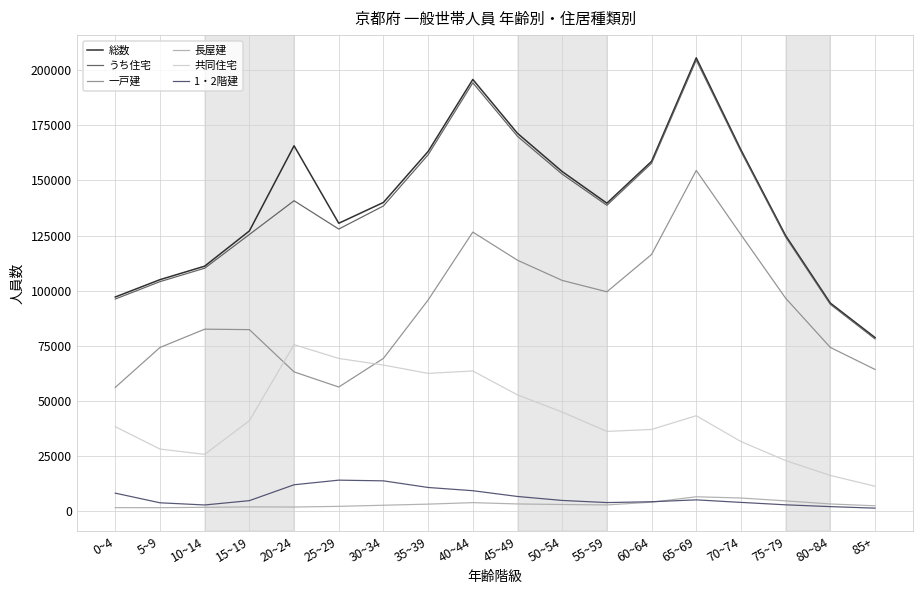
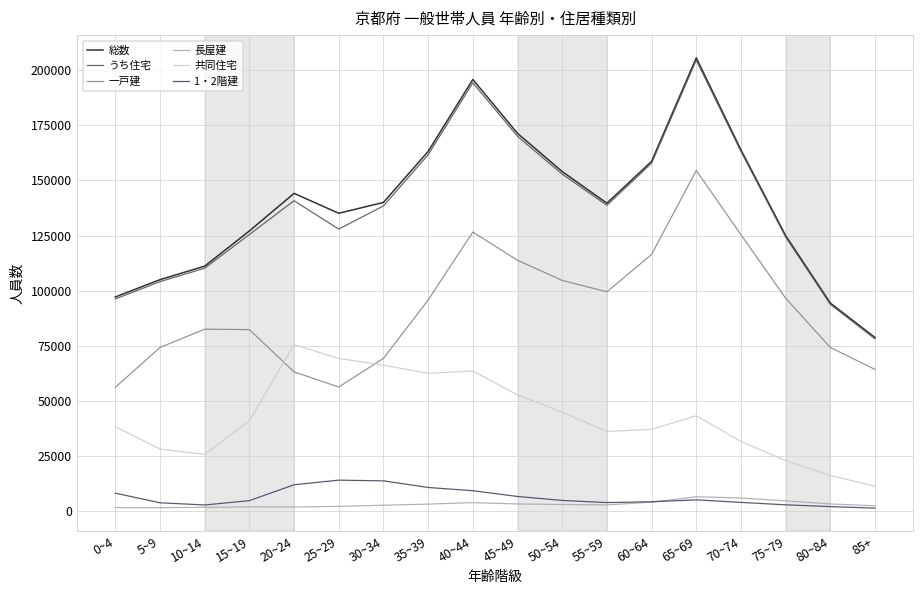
総数, 20~24: 166000 -> 144000
総数, 25~29: 131000 -> 135000
